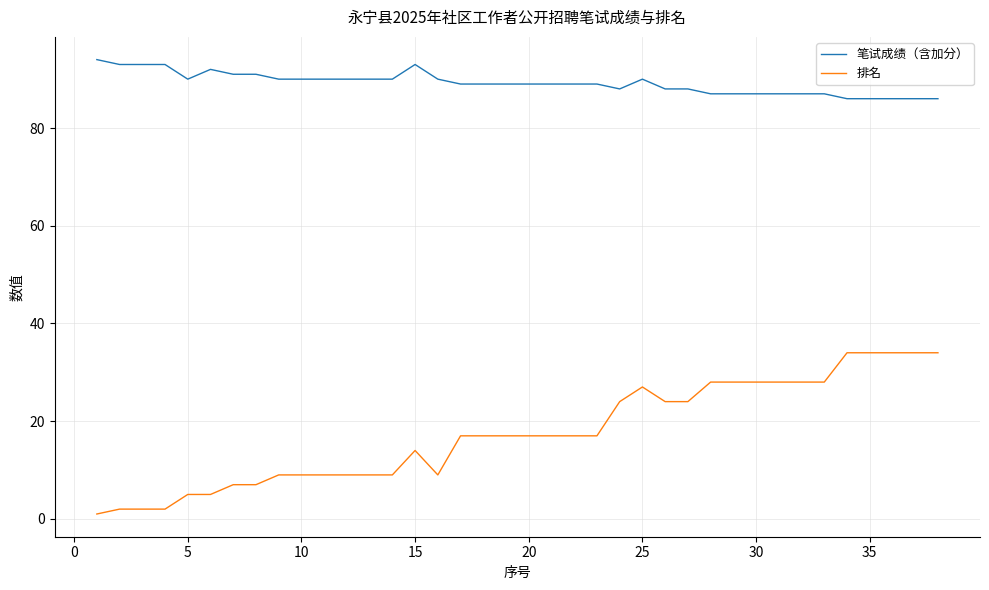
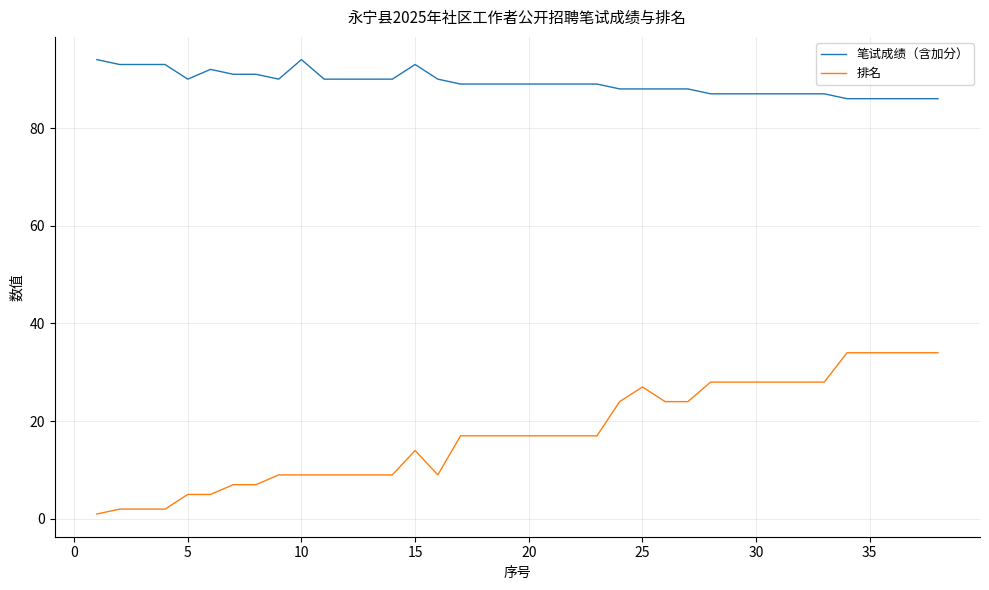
笔试成绩（含加分）, 10: 90 -> 94
笔试成绩（含加分）, 25: 90 -> 88
